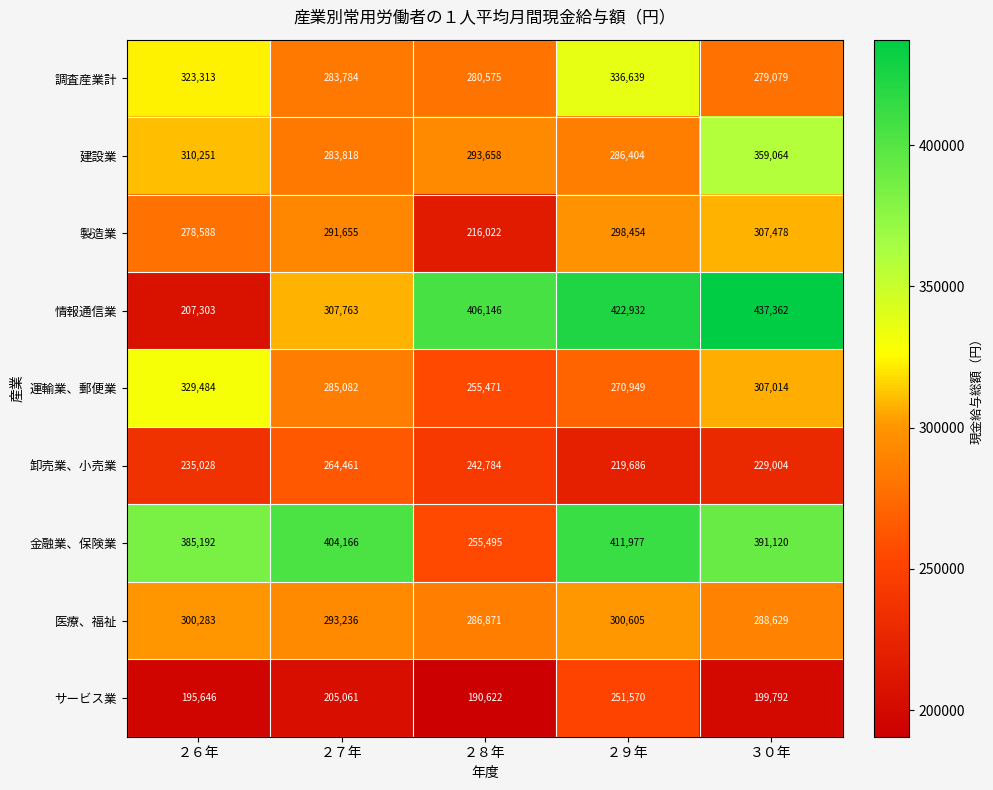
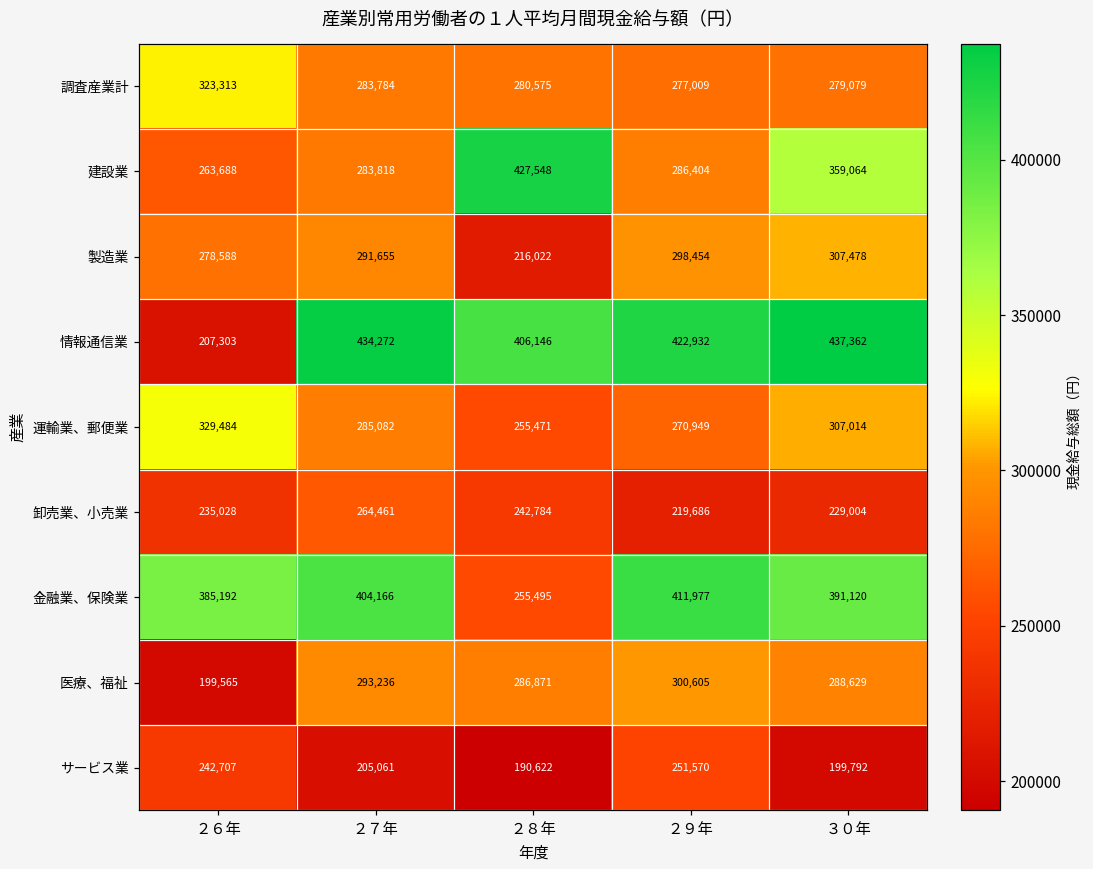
調査産業計, ２９年: 336,639 -> 277,009
建設業, ２６年: 310,251 -> 263,688
建設業, ２８年: 293,658 -> 427,548
情報通信業, ２７年: 307,763 -> 434,272
医療、福祉, ２６年: 300,283 -> 199,565
サービス業, ２６年: 195,646 -> 242,707
